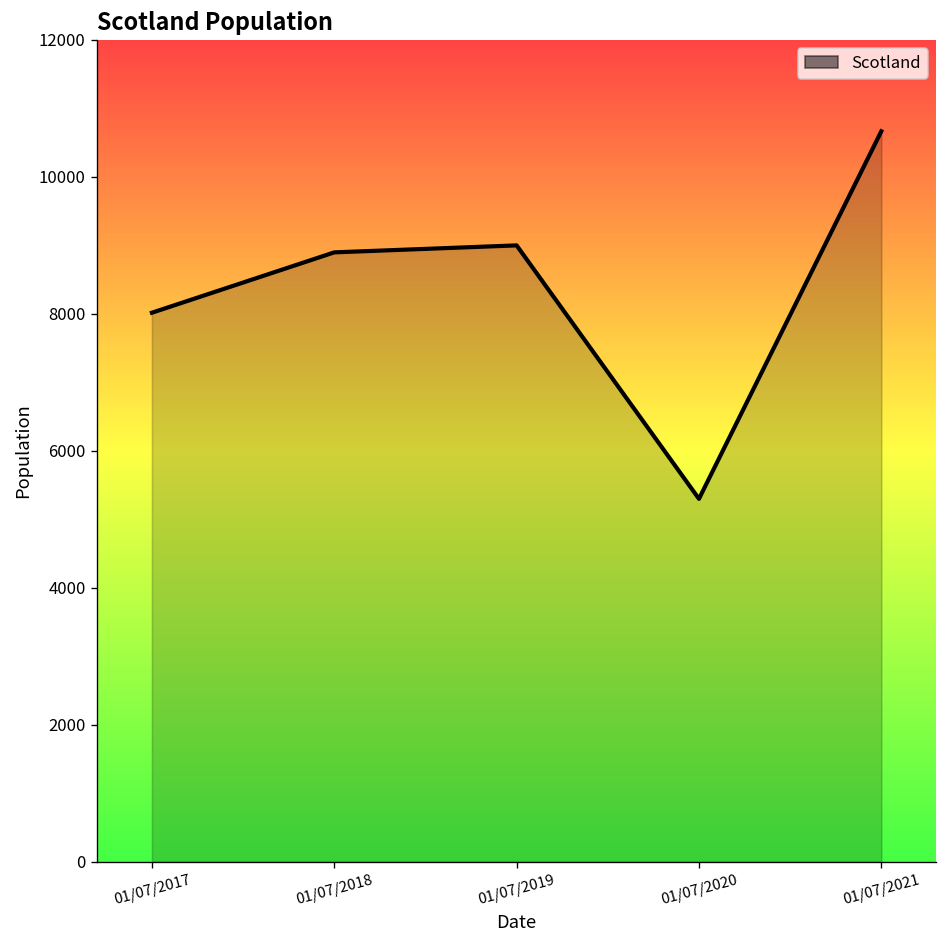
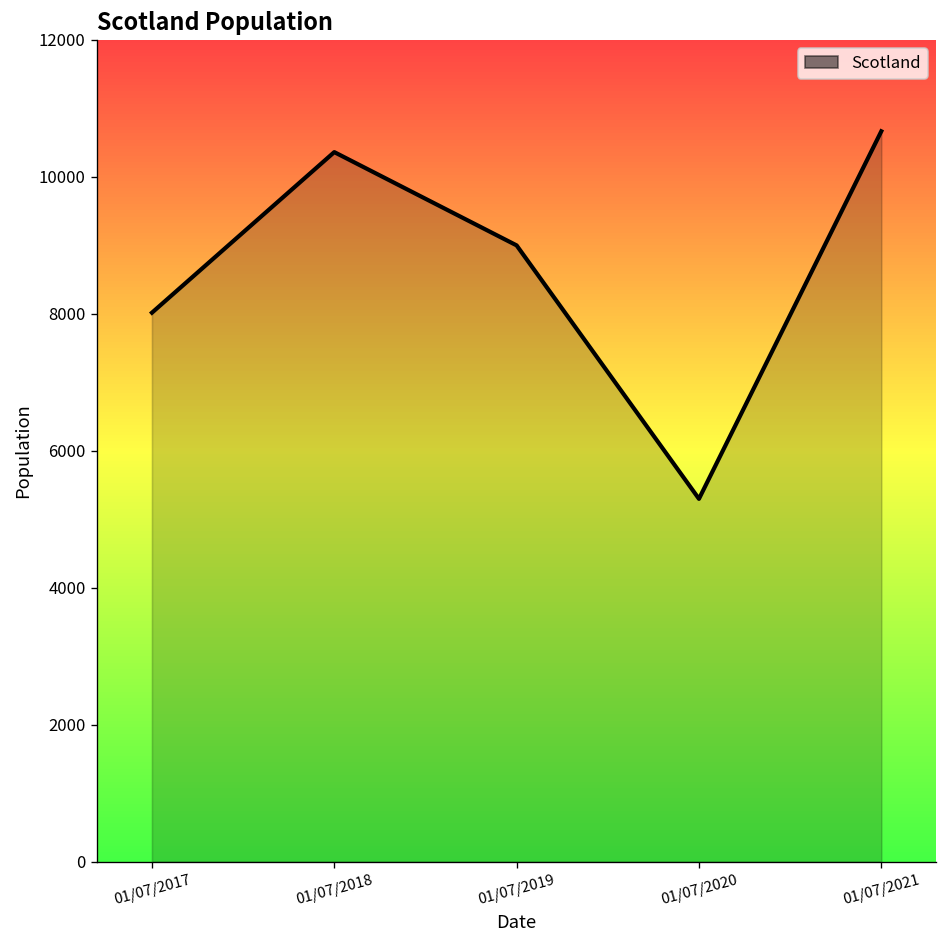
01/07/2018: 8900 -> 10400
